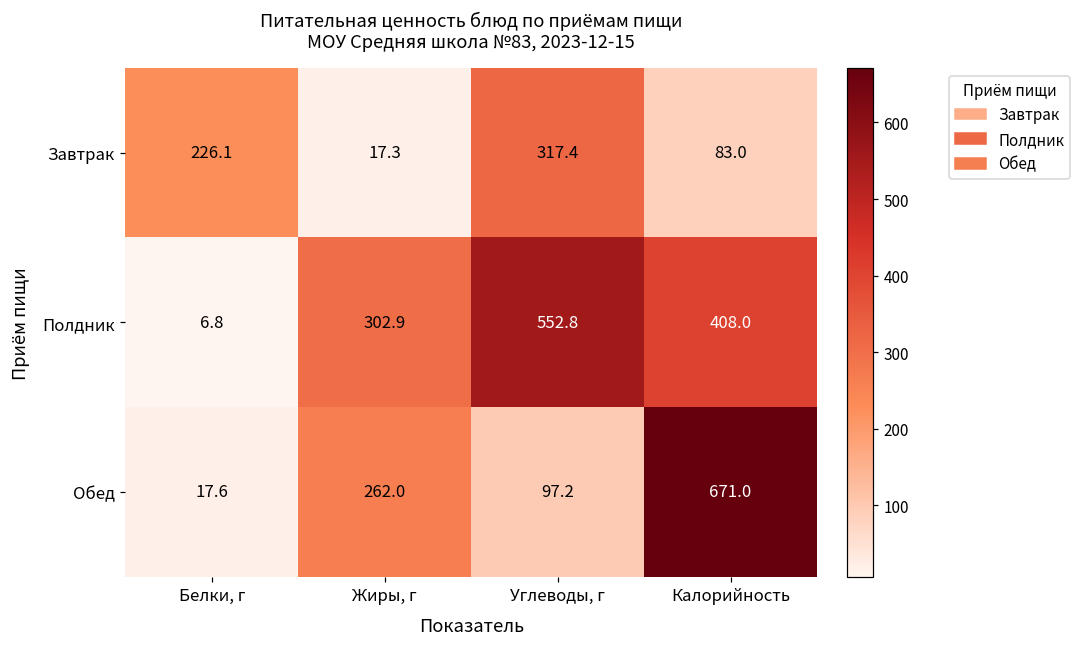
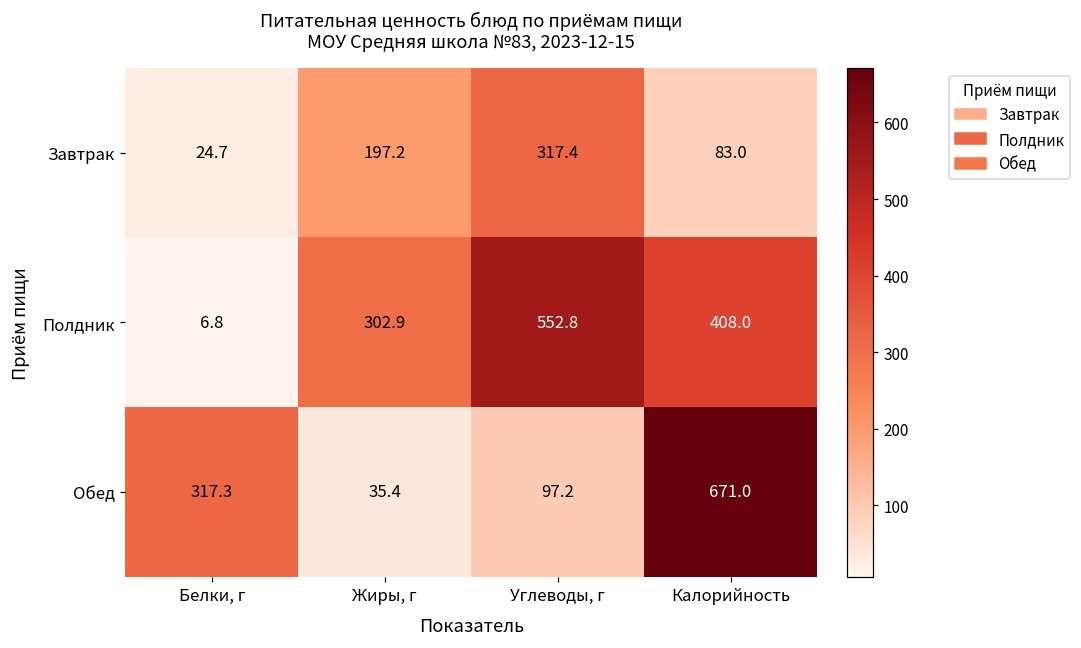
Завтрак, Белки, г: 226.1 -> 24.7
Завтрак, Жиры, г: 17.3 -> 197.2
Обед, Белки, г: 17.6 -> 317.3
Обед, Жиры, г: 262.0 -> 35.4
